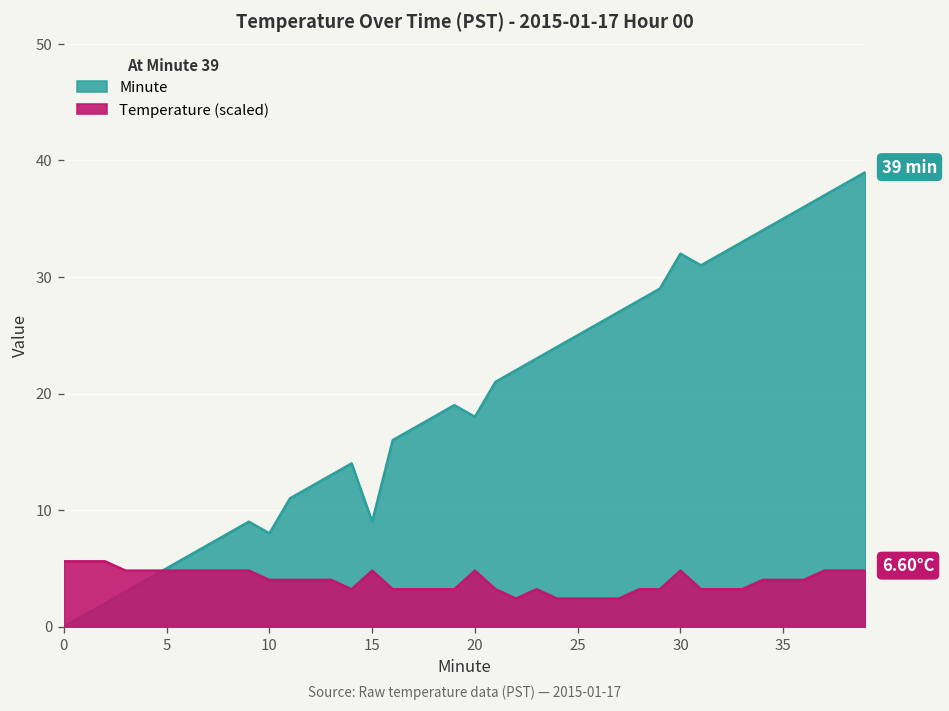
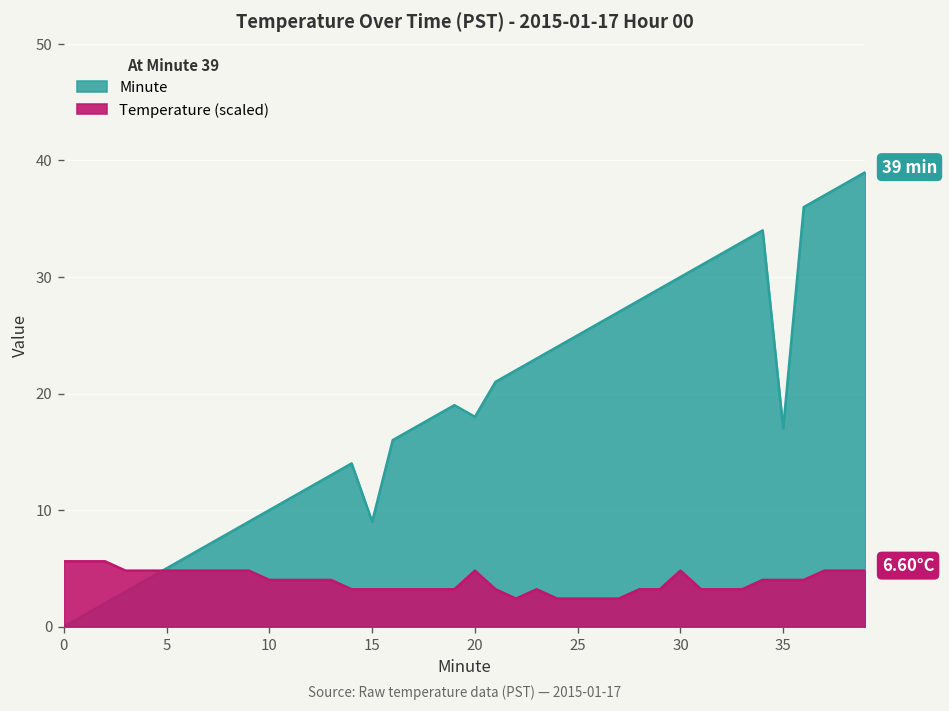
Minute, 10: 8 -> 10
Temperature (scaled), 15: 5 -> 3
Minute, 30: 32 -> 30
Minute, 35: 35 -> 17
